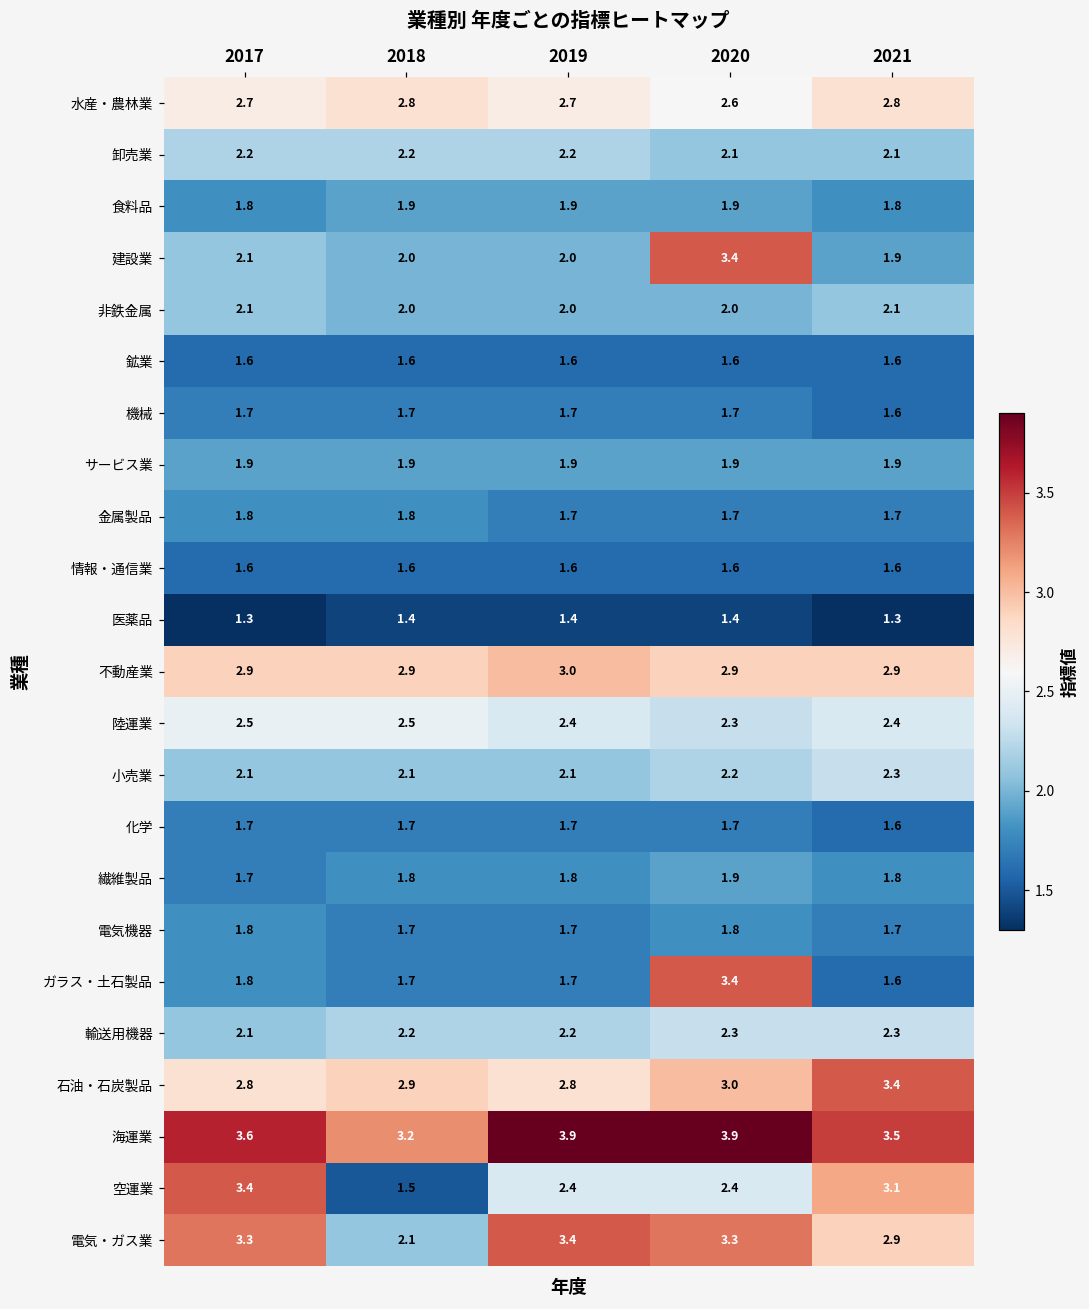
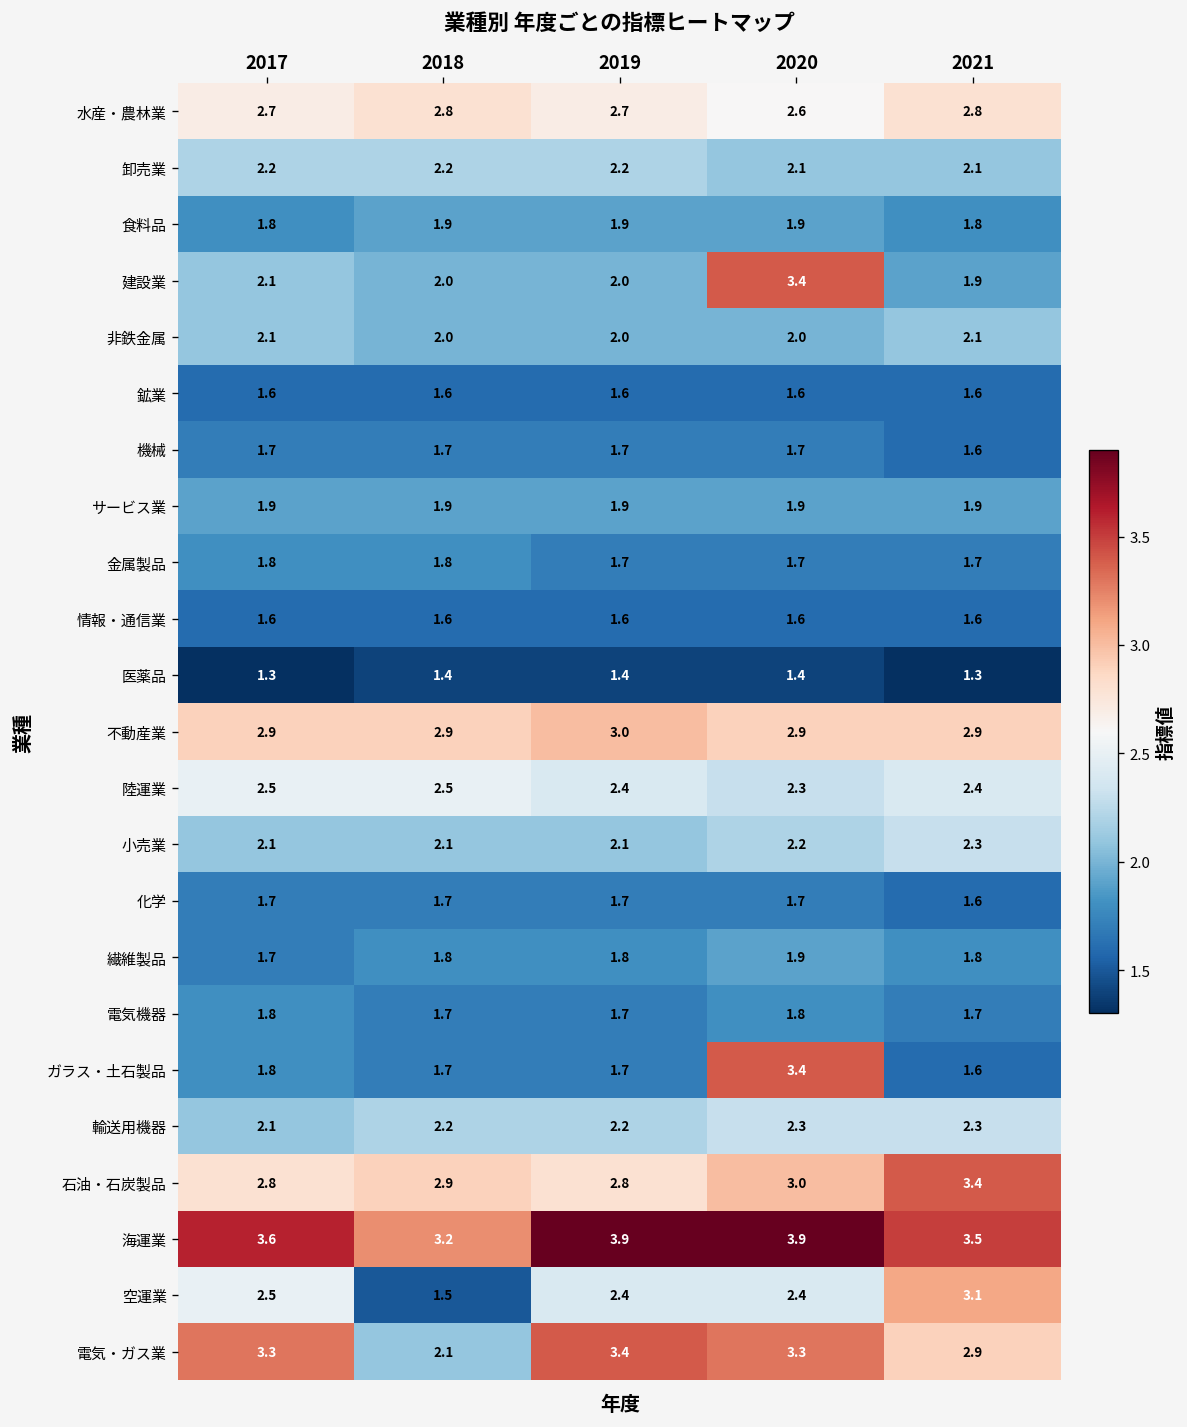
空運業, 2017: 3.4 -> 2.5
